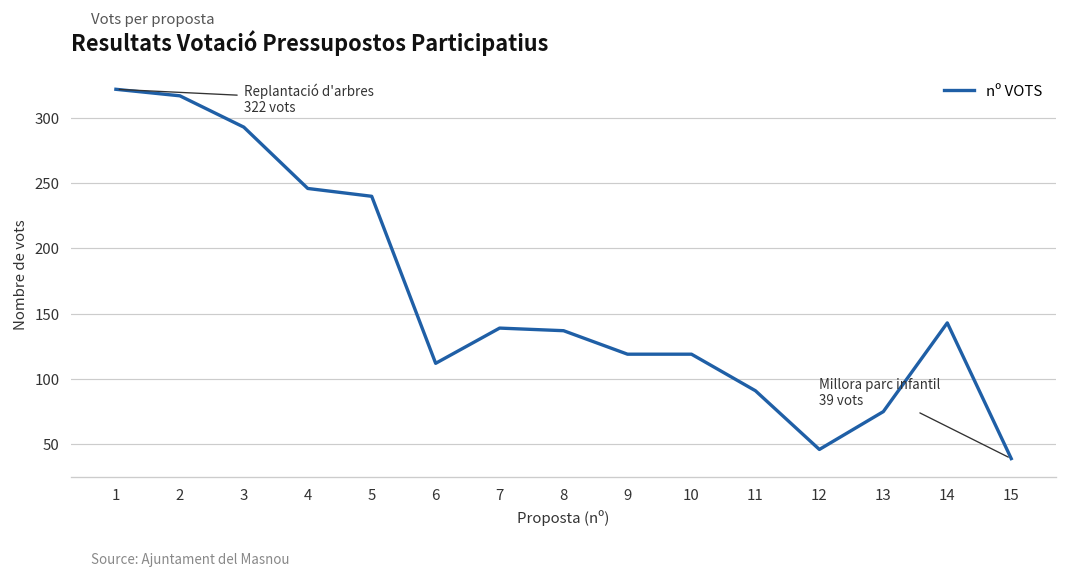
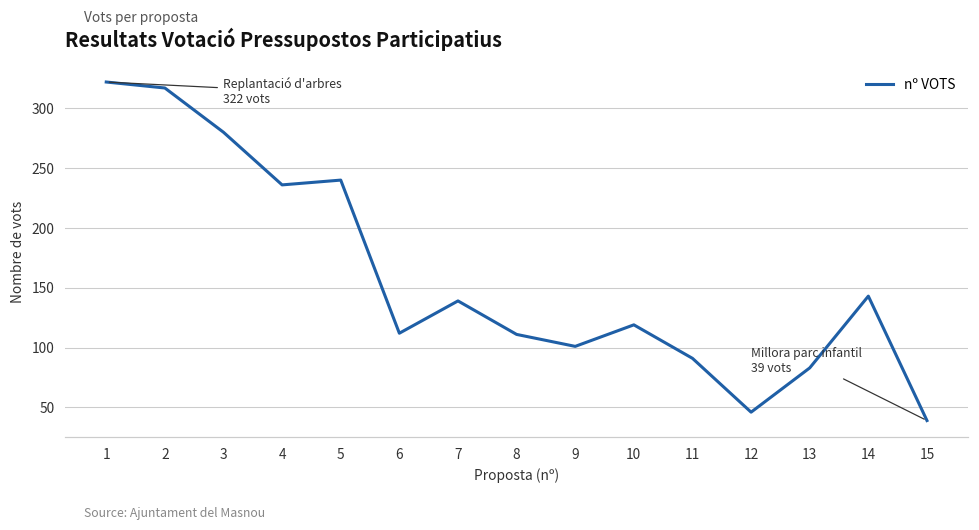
3: 293 -> 280
4: 246 -> 236
8: 137 -> 111
9: 119 -> 101
13: 75 -> 83
